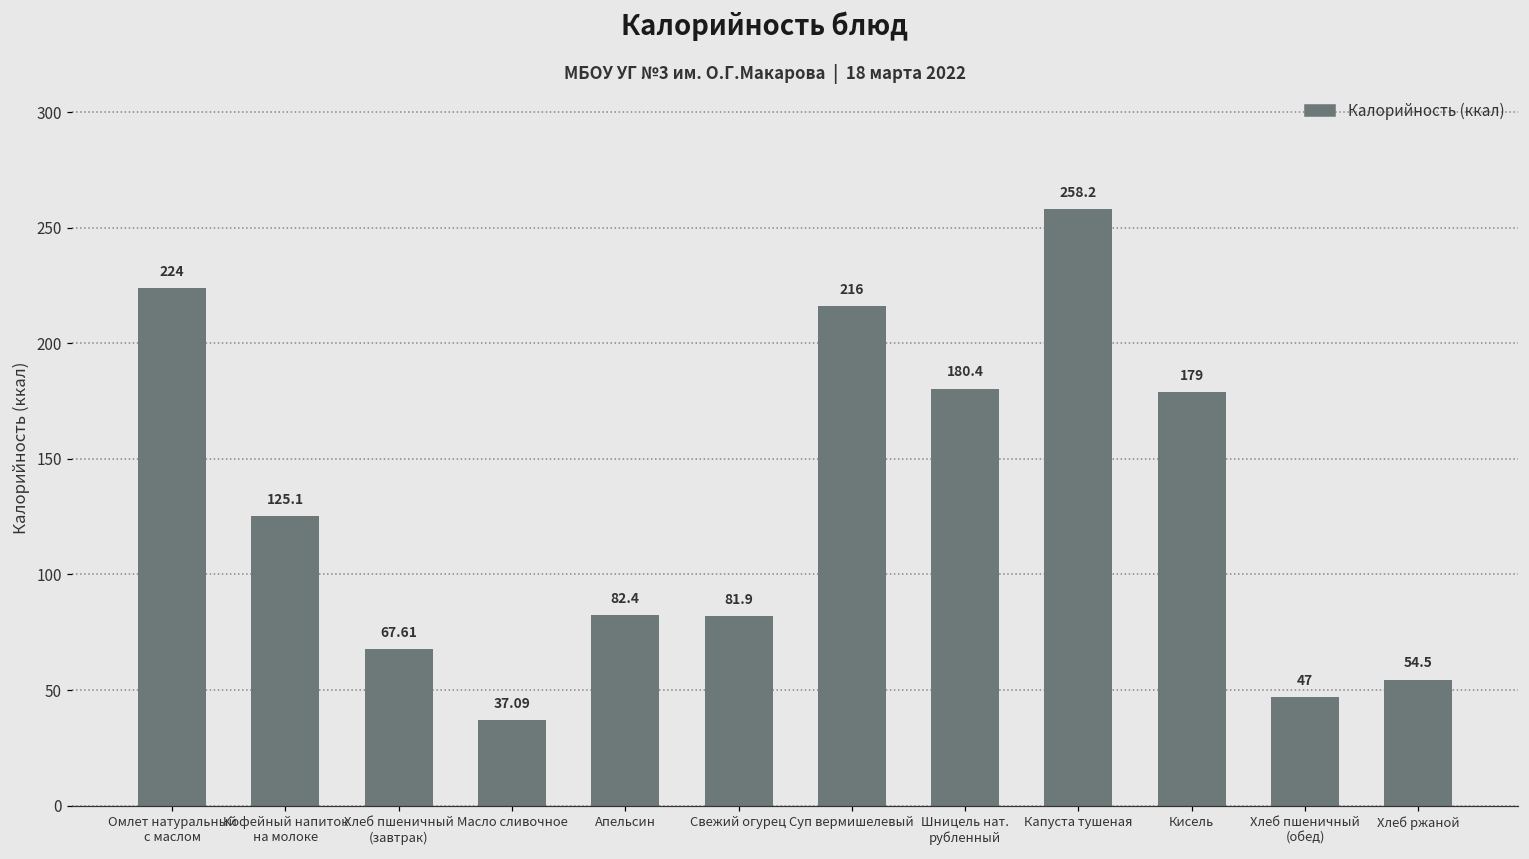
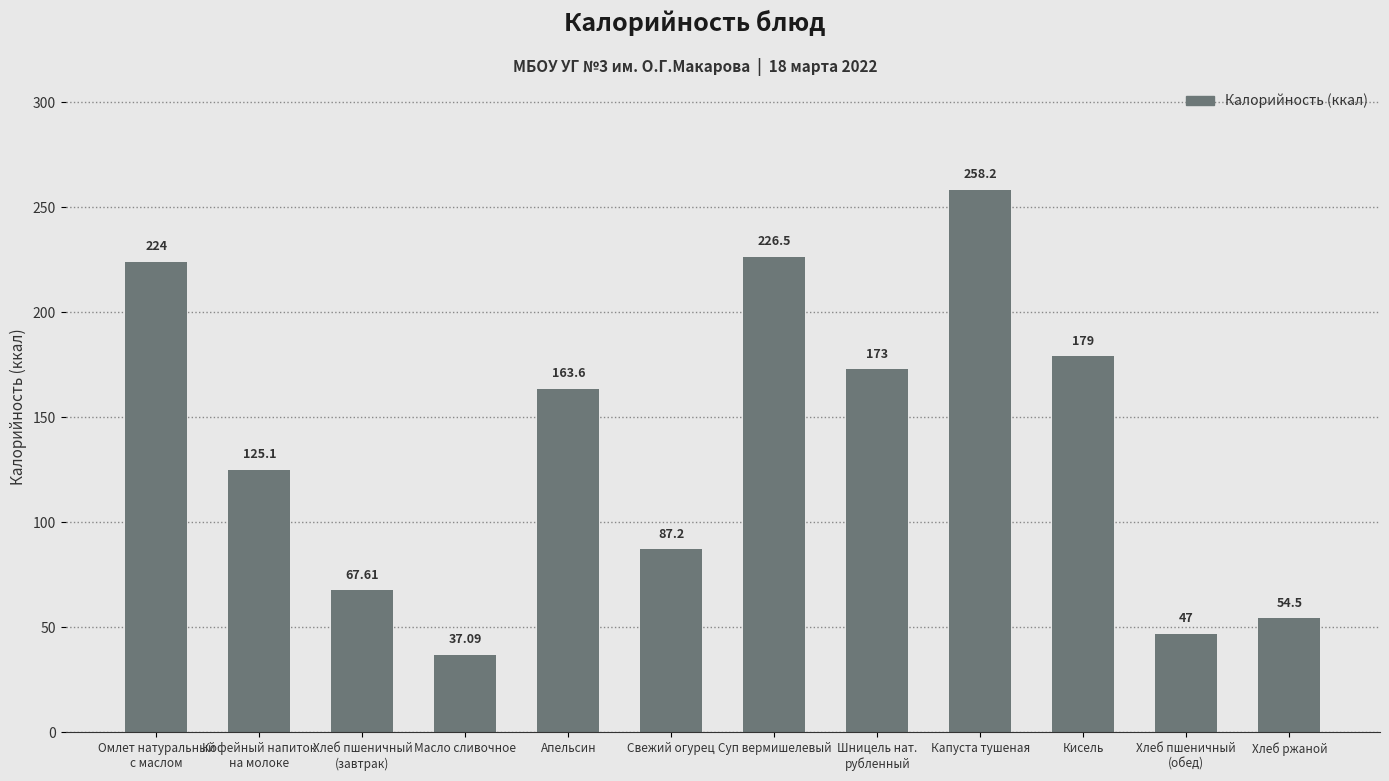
Апельсин: 82.4 -> 163.6
Свежий огурец: 81.9 -> 87.2
Суп вермишелевый: 216 -> 226.5
Шницель нат. рубленный: 180.4 -> 173
